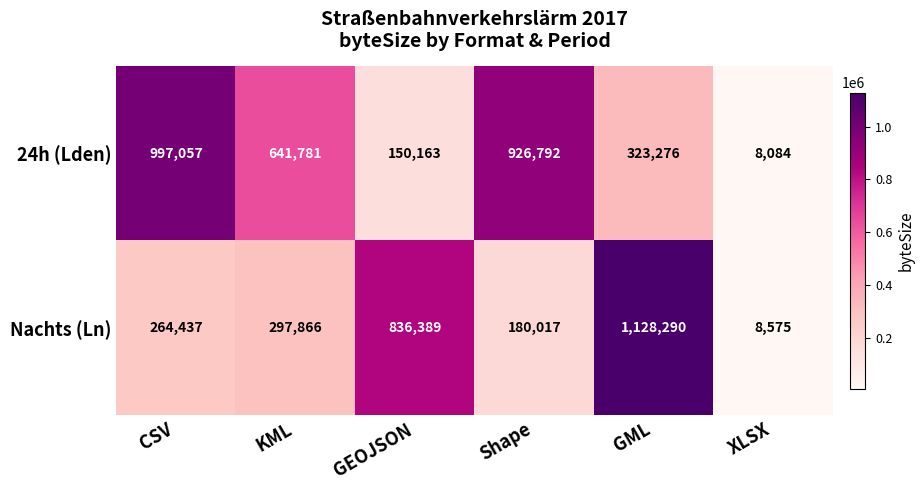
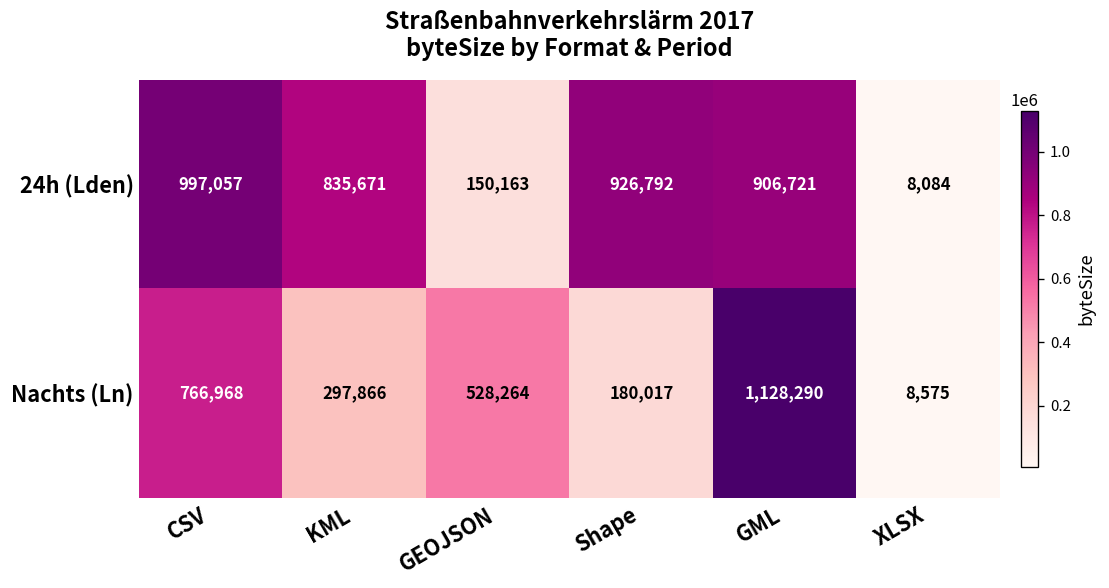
24h (Lden), KML: 641,781 -> 835,671
24h (Lden), GML: 323,276 -> 906,721
Nachts (Ln), CSV: 264,437 -> 766,968
Nachts (Ln), GEOJSON: 836,389 -> 528,264
